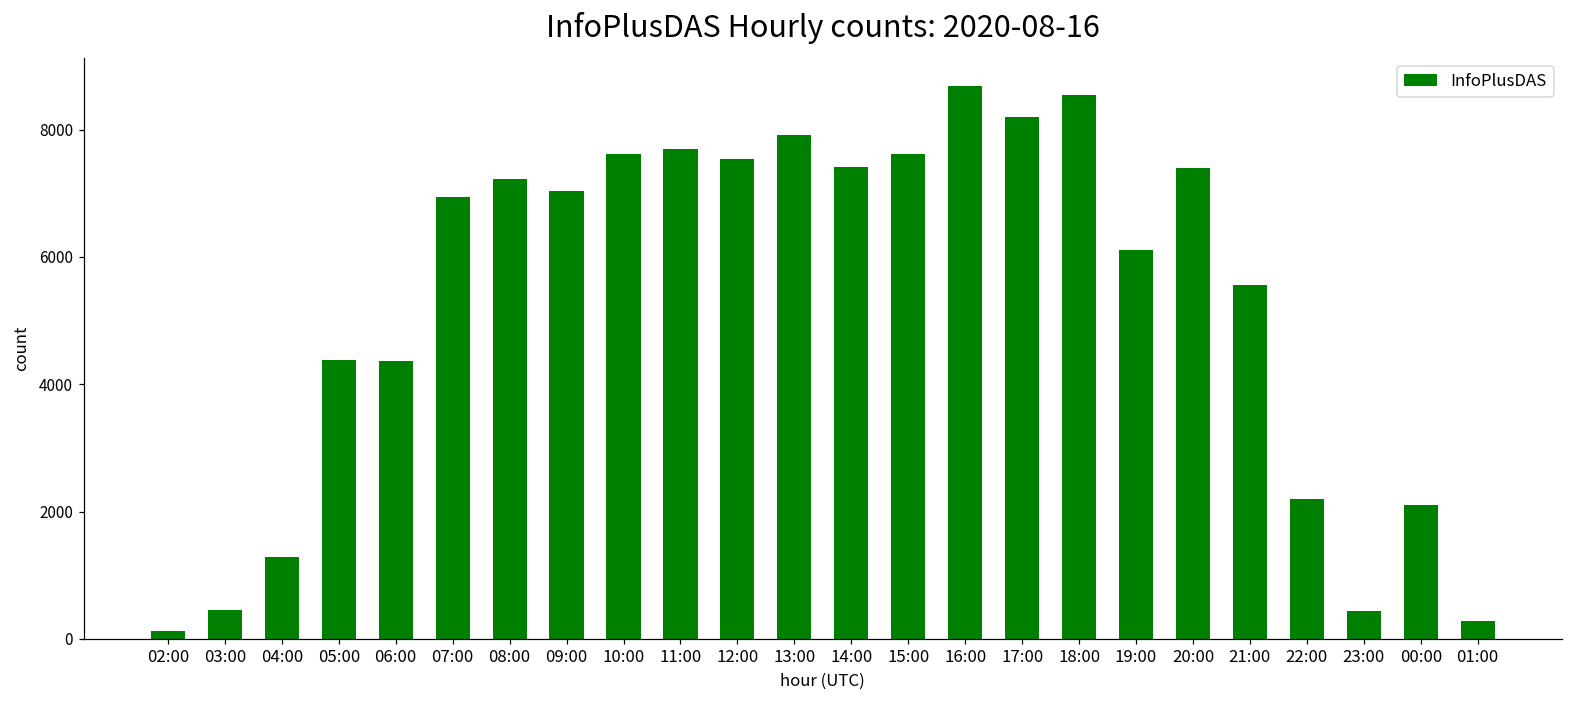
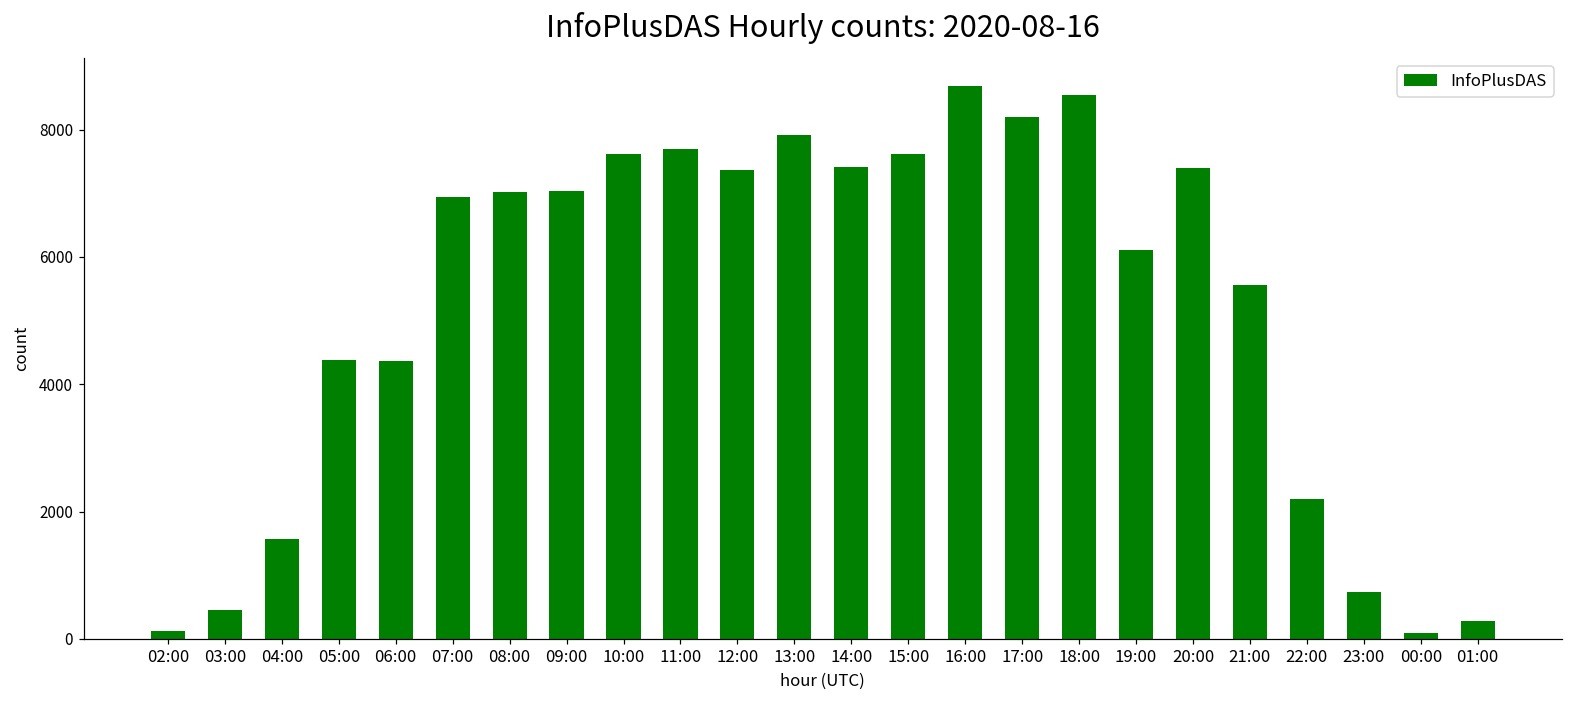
04:00: 1300 -> 1600
08:00: 7200 -> 7000
12:00: 7500 -> 7400
23:00: 400 -> 700
00:00: 2100 -> 100
